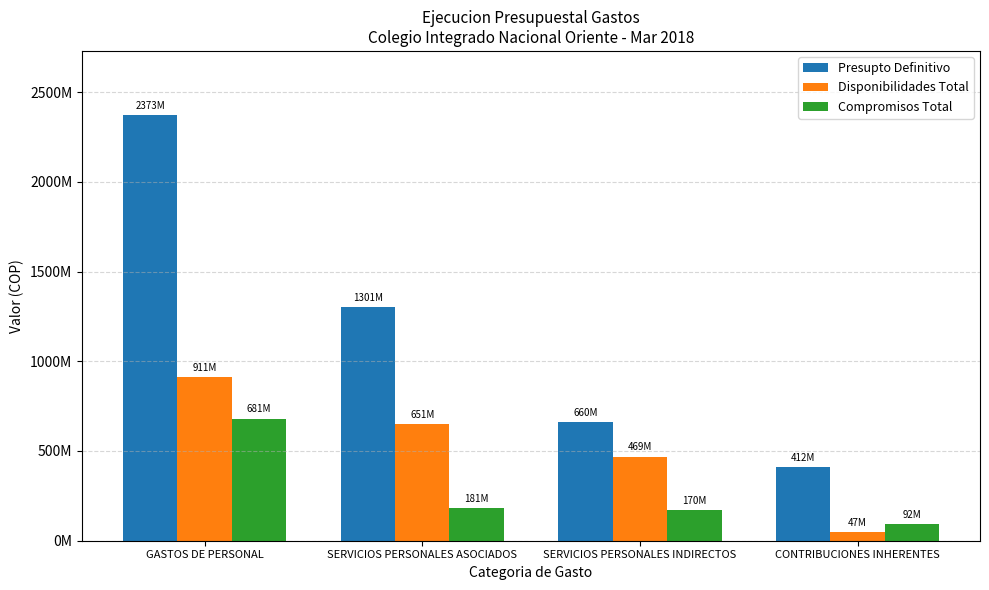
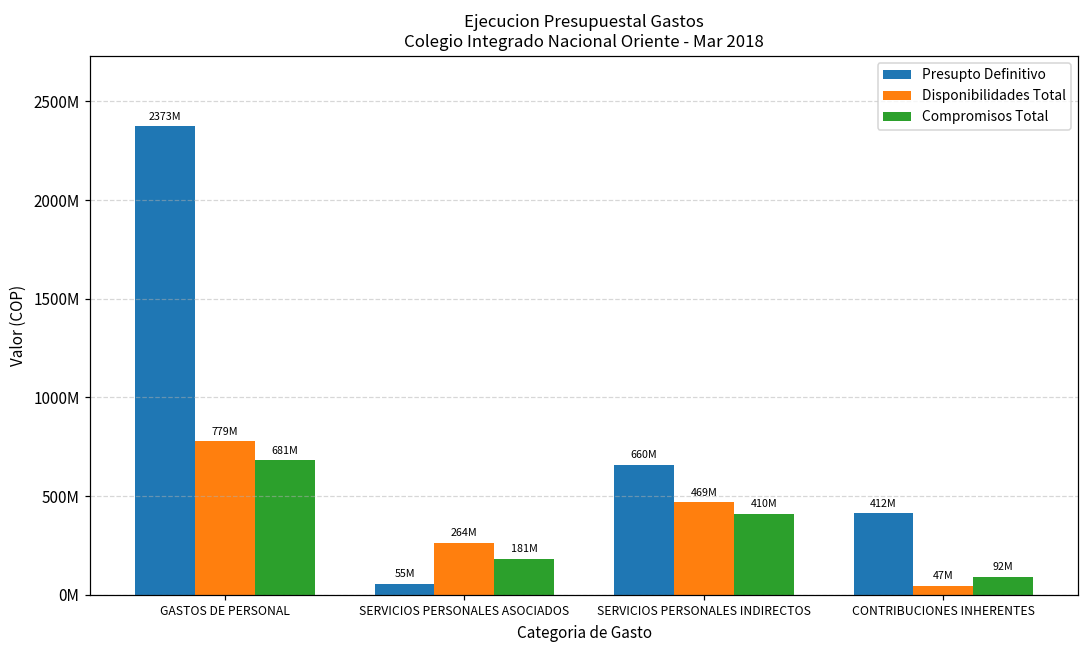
Disponibilidades Total, GASTOS DE PERSONAL: 911M -> 779M
Presupto Definitivo, SERVICIOS PERSONALES ASOCIADOS: 1301M -> 55M
Disponibilidades Total, SERVICIOS PERSONALES ASOCIADOS: 651M -> 264M
Compromisos Total, SERVICIOS PERSONALES INDIRECTOS: 170M -> 410M
